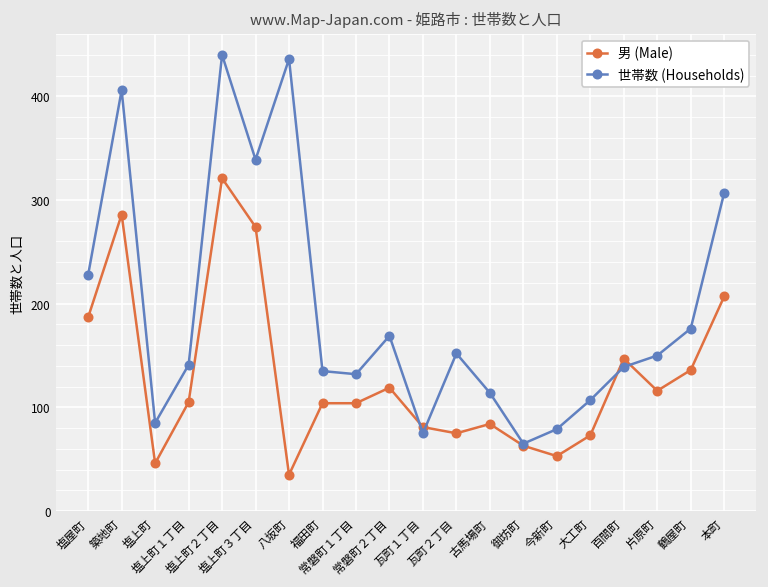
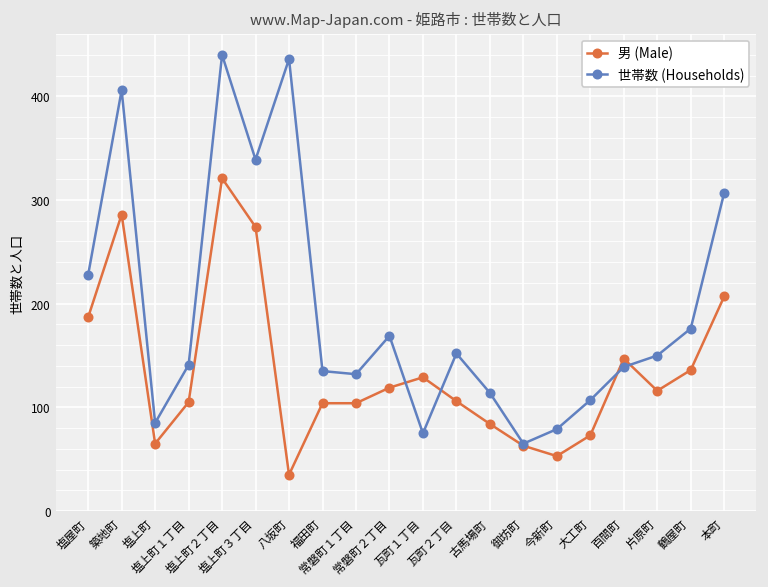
男 (Male), 塩上町: 50 -> 70
男 (Male), 瓦町１丁目: 80 -> 130
男 (Male), 瓦町２丁目: 80 -> 110
